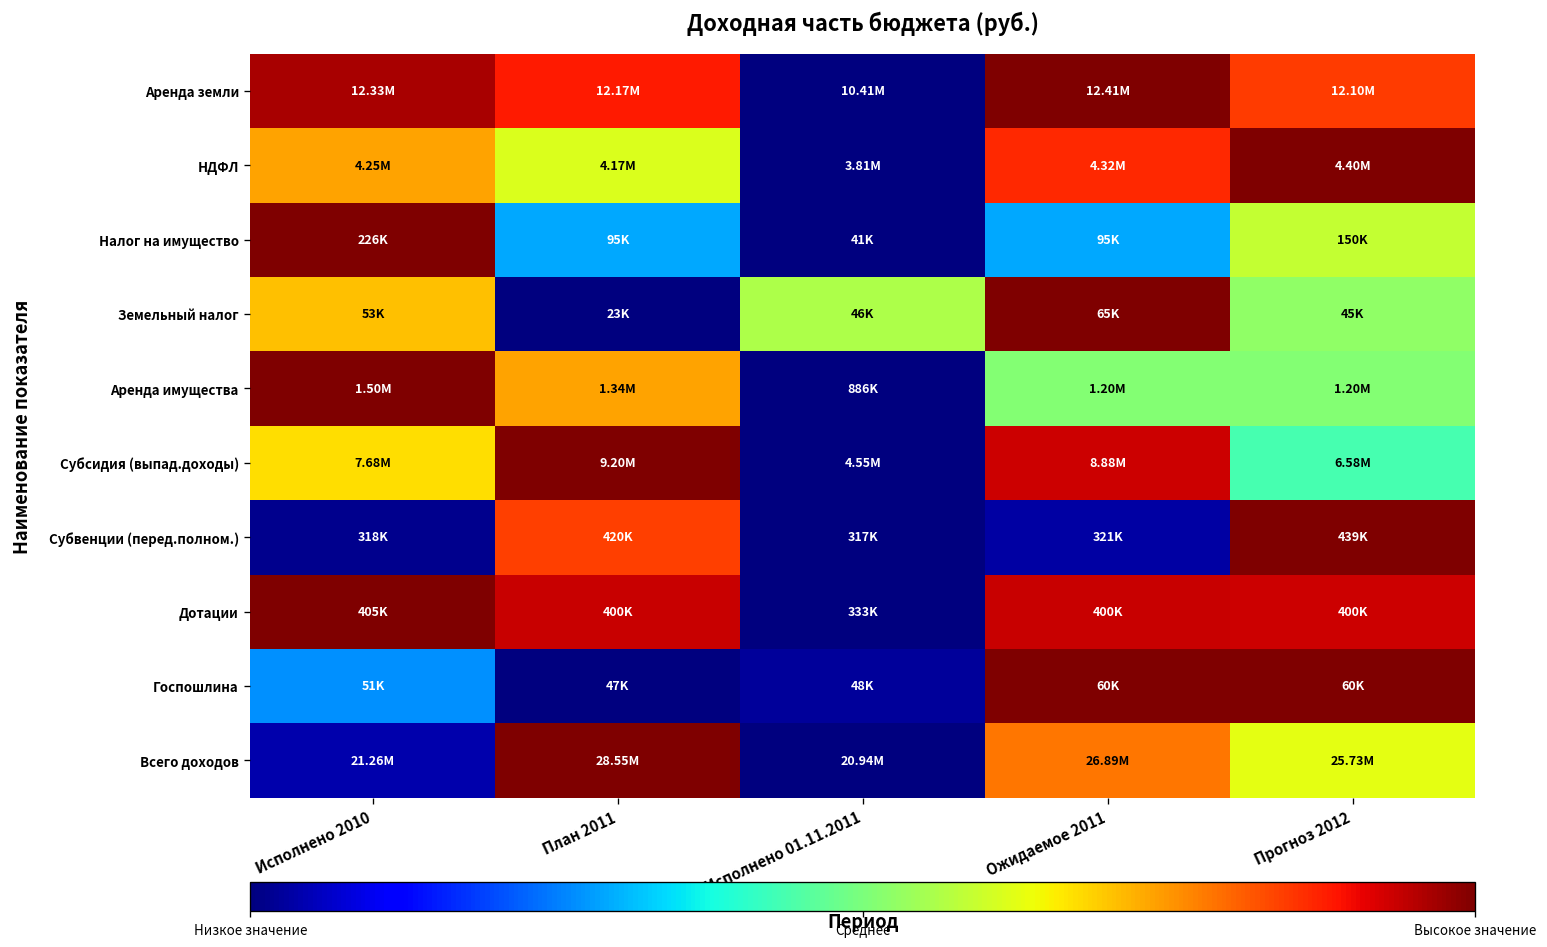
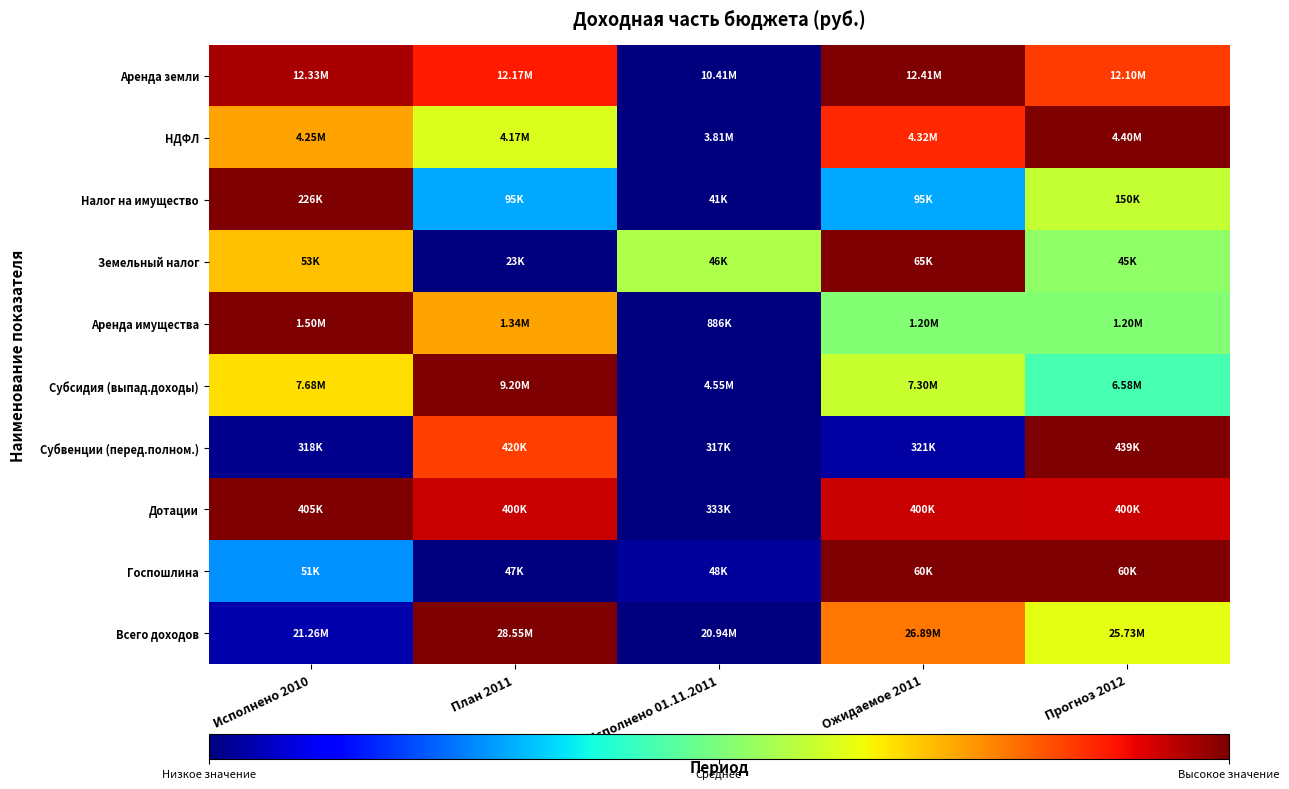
Субсидия (выпад.доходы), Ожидаемое 2011: 8.88M -> 7.30M
